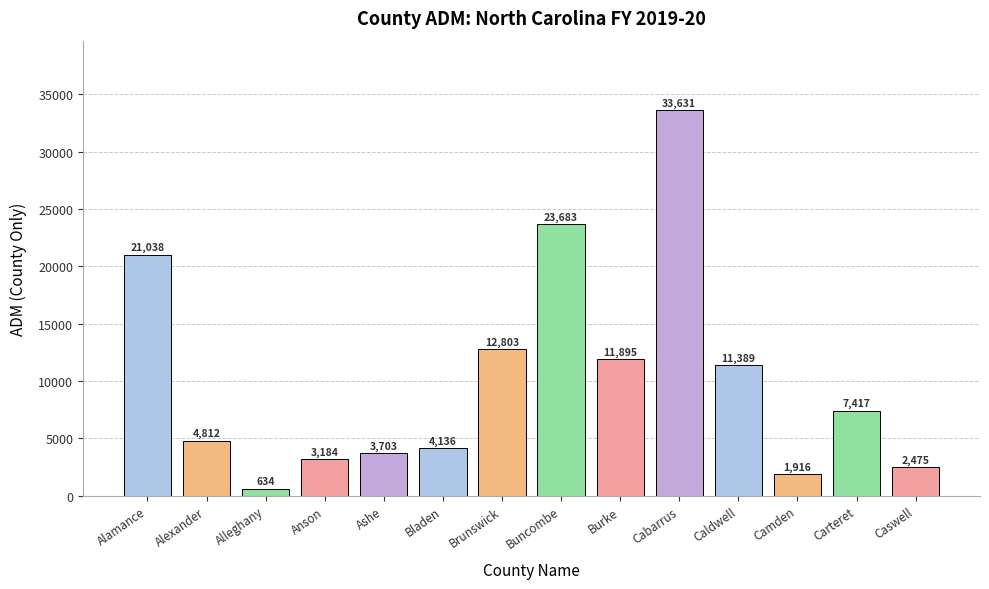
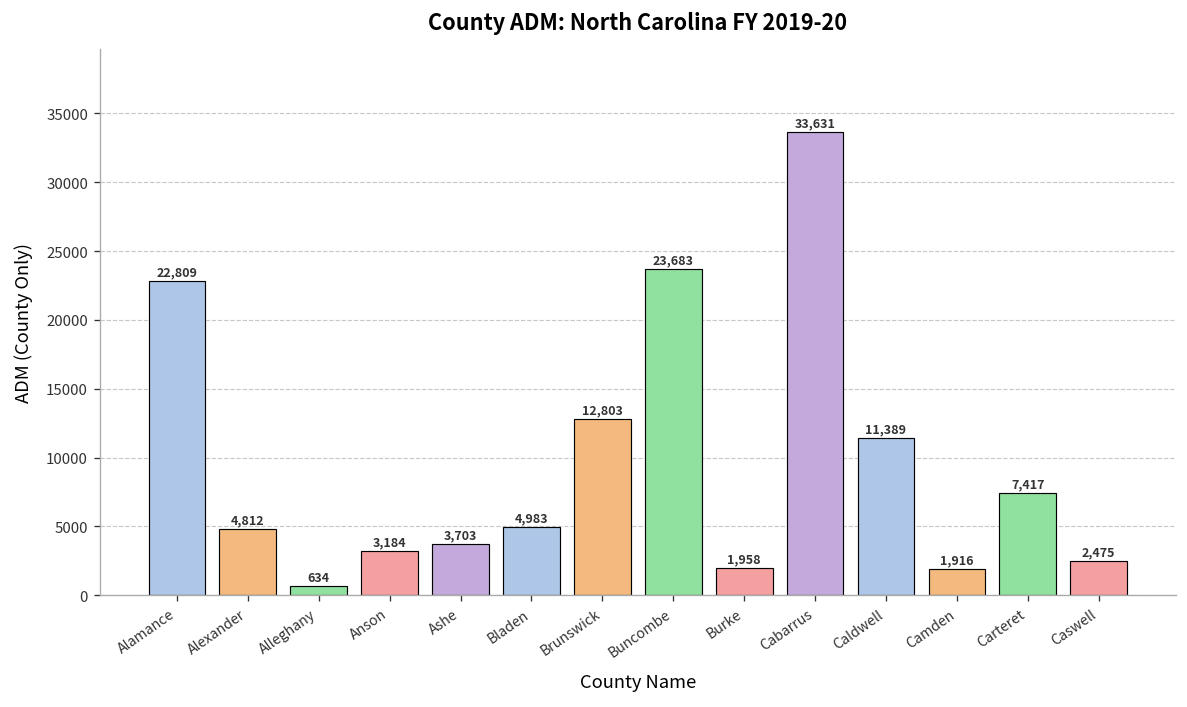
Alamance: 21,038 -> 22,809
Bladen: 4,136 -> 4,983
Burke: 11,895 -> 1,958
